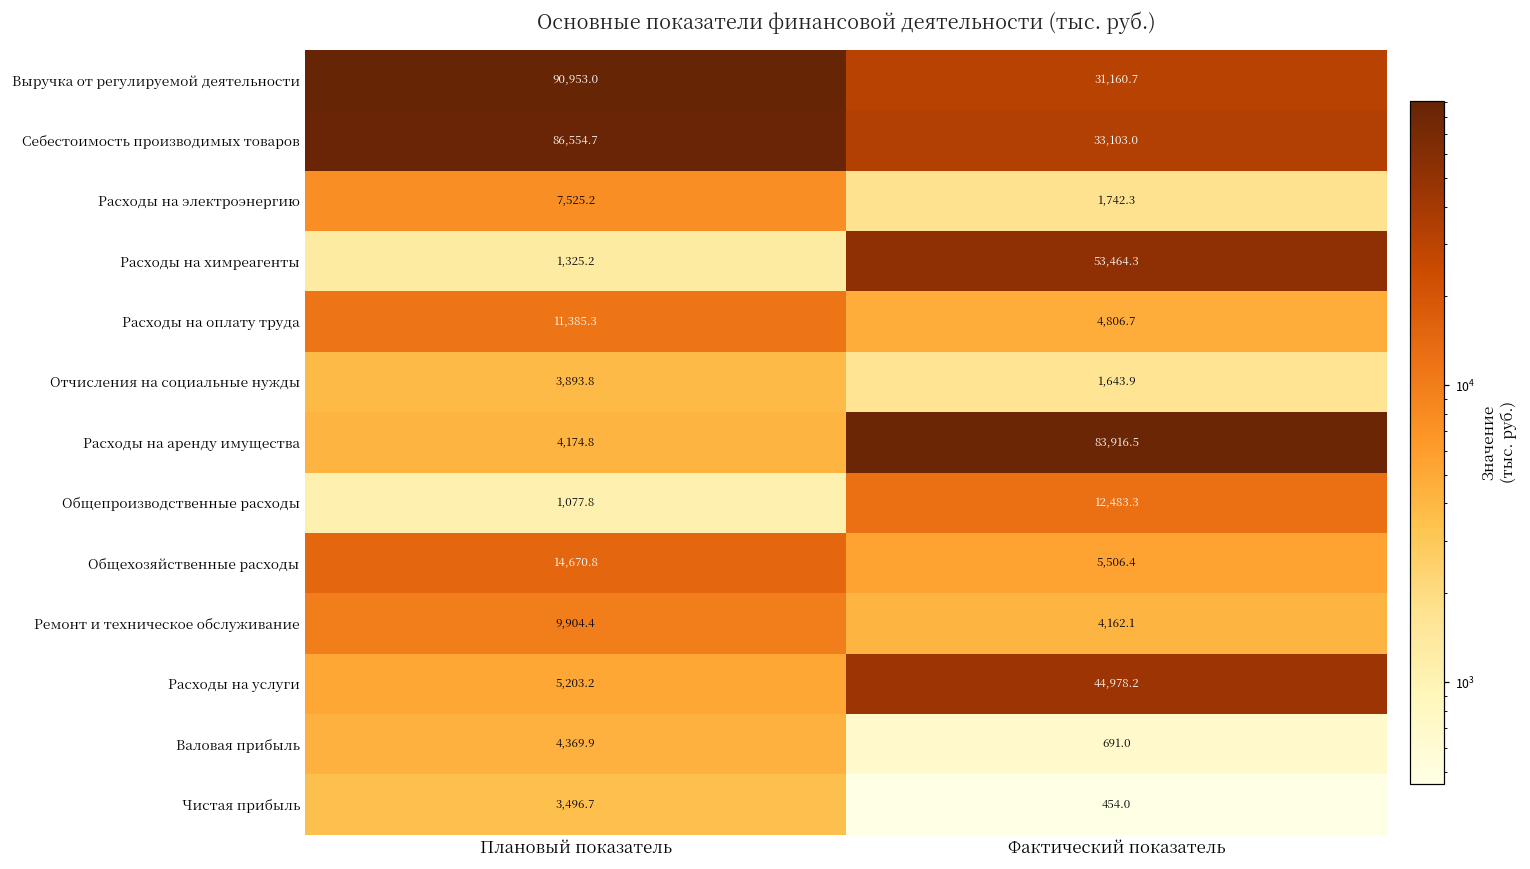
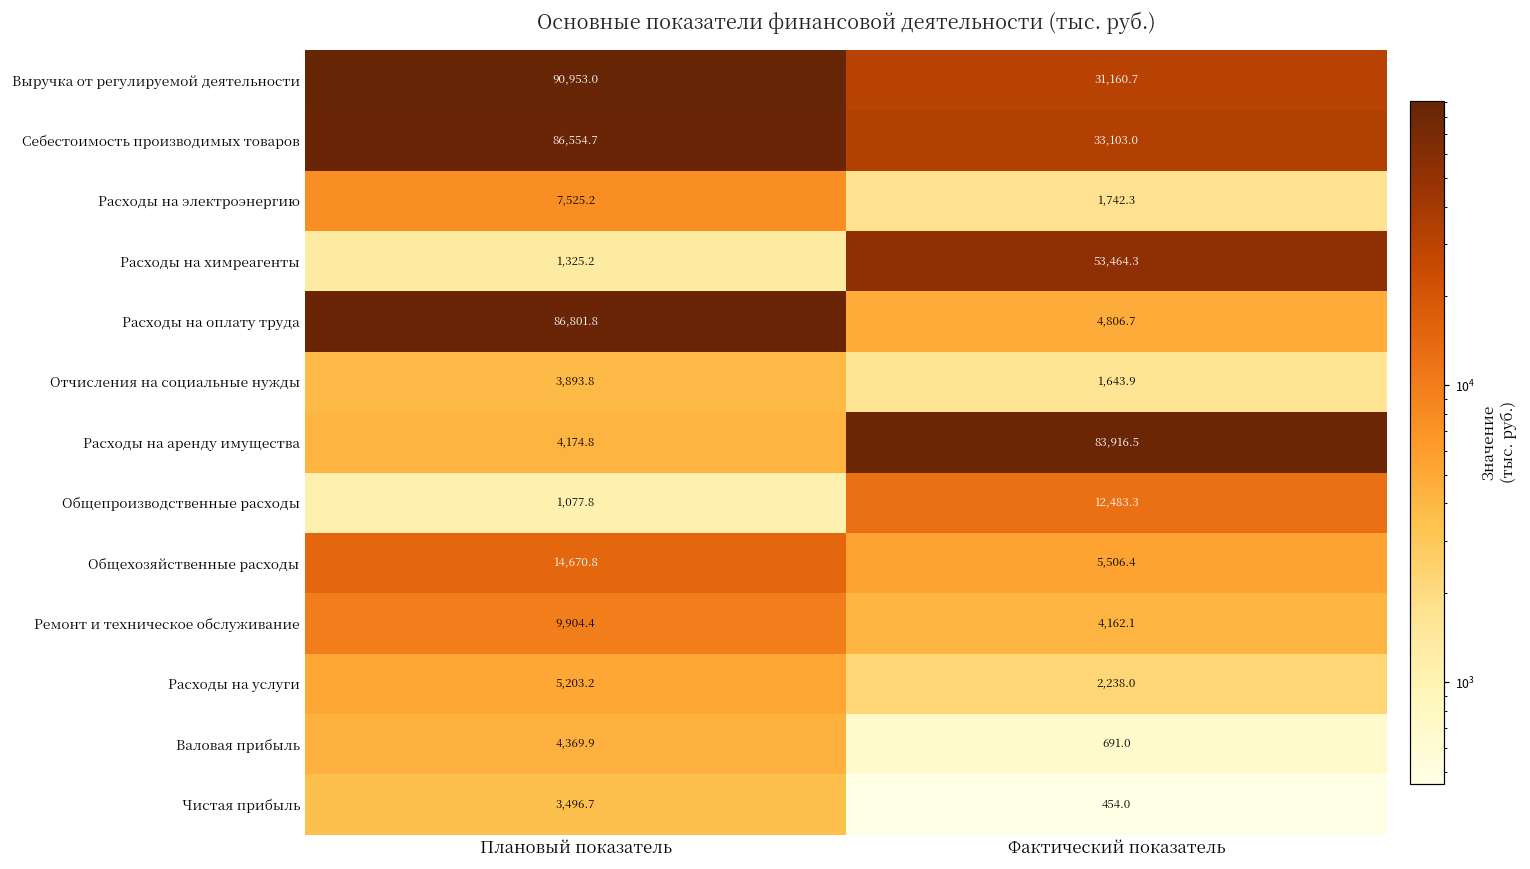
Расходы на оплату труда, Плановый показатель: 11,385.3 -> 86,801.8
Расходы на услуги, Фактический показатель: 44,978.2 -> 2,238.0
